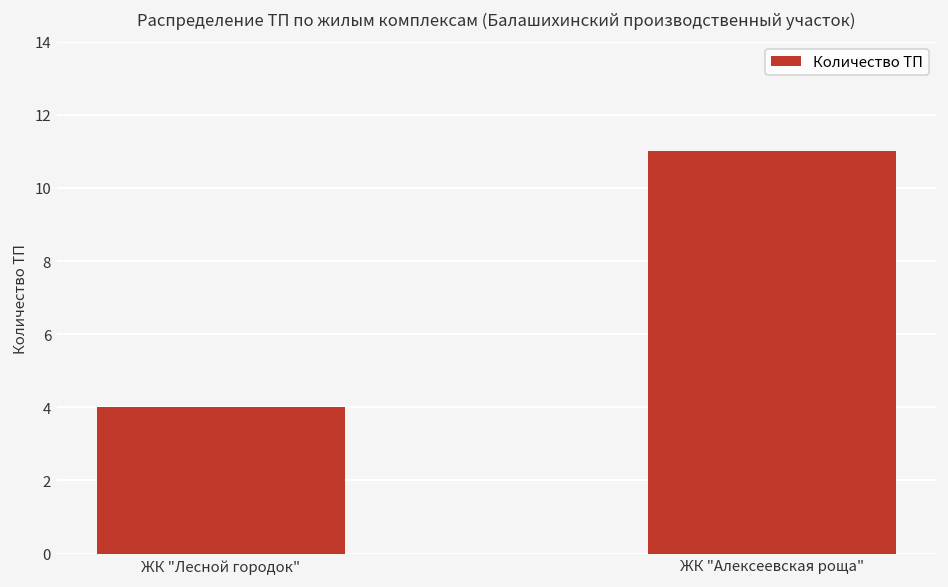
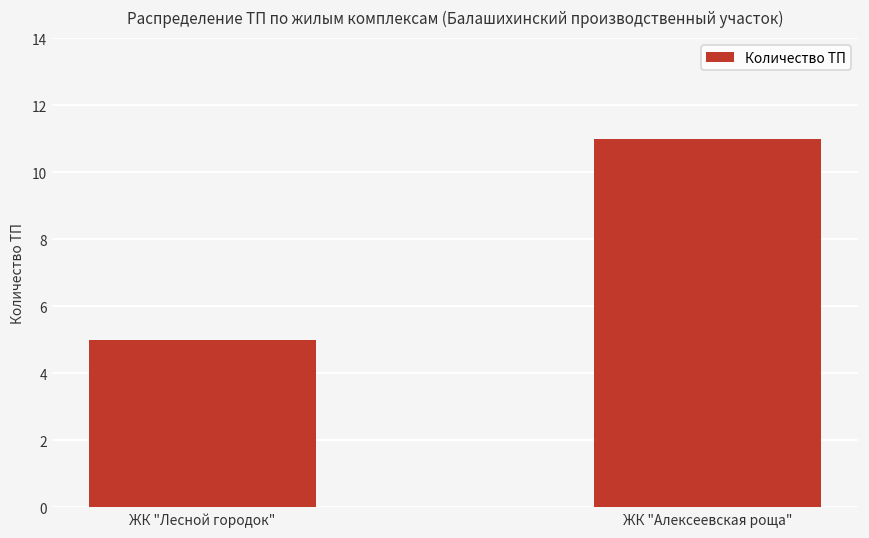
ЖК "Лесной городок": 4 -> 5
